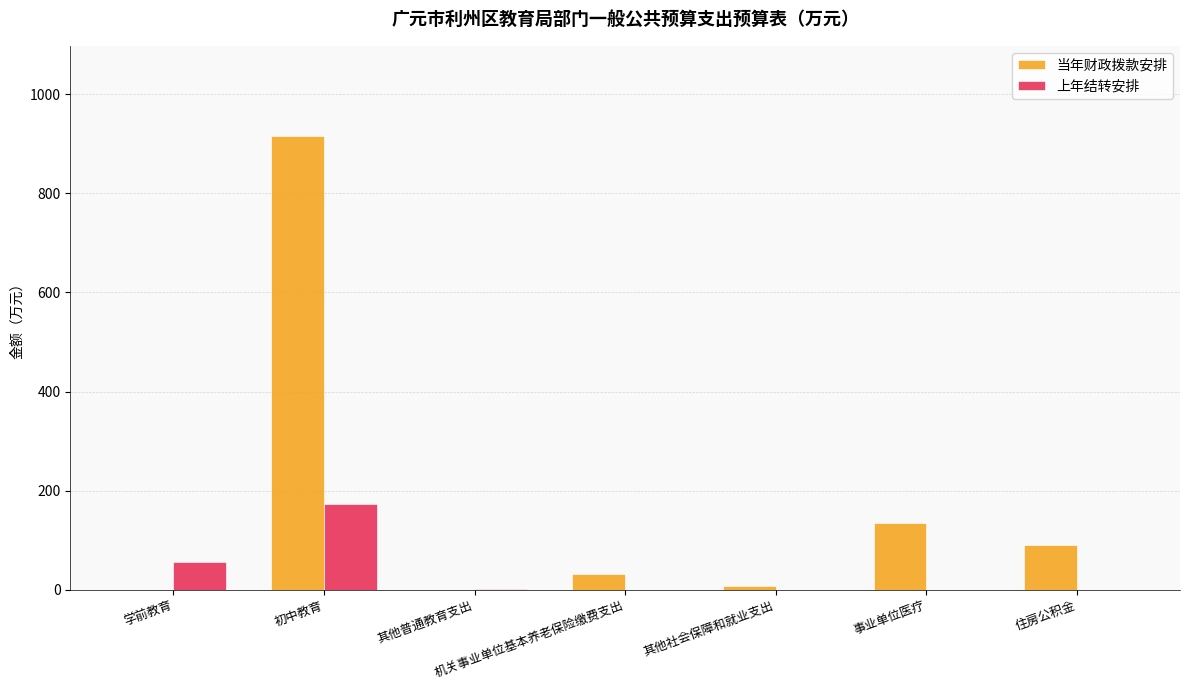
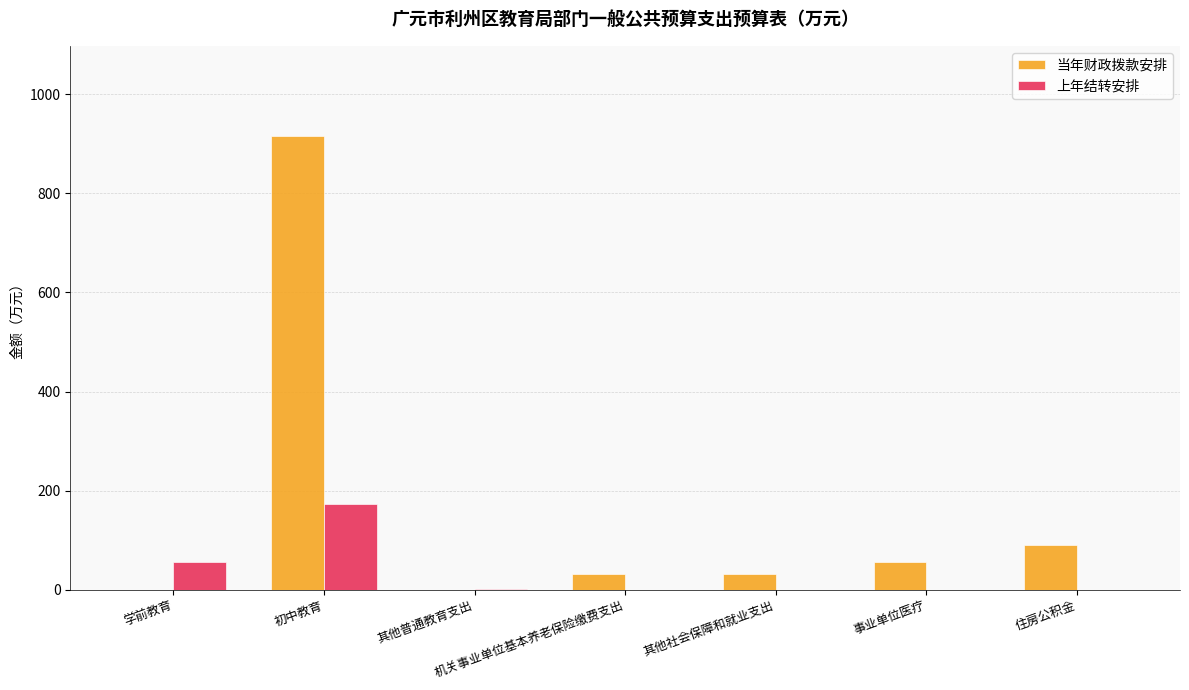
当年财政拨款安排, 其他社会保障和就业支出: 10 -> 30
当年财政拨款安排, 事业单位医疗: 140 -> 60
